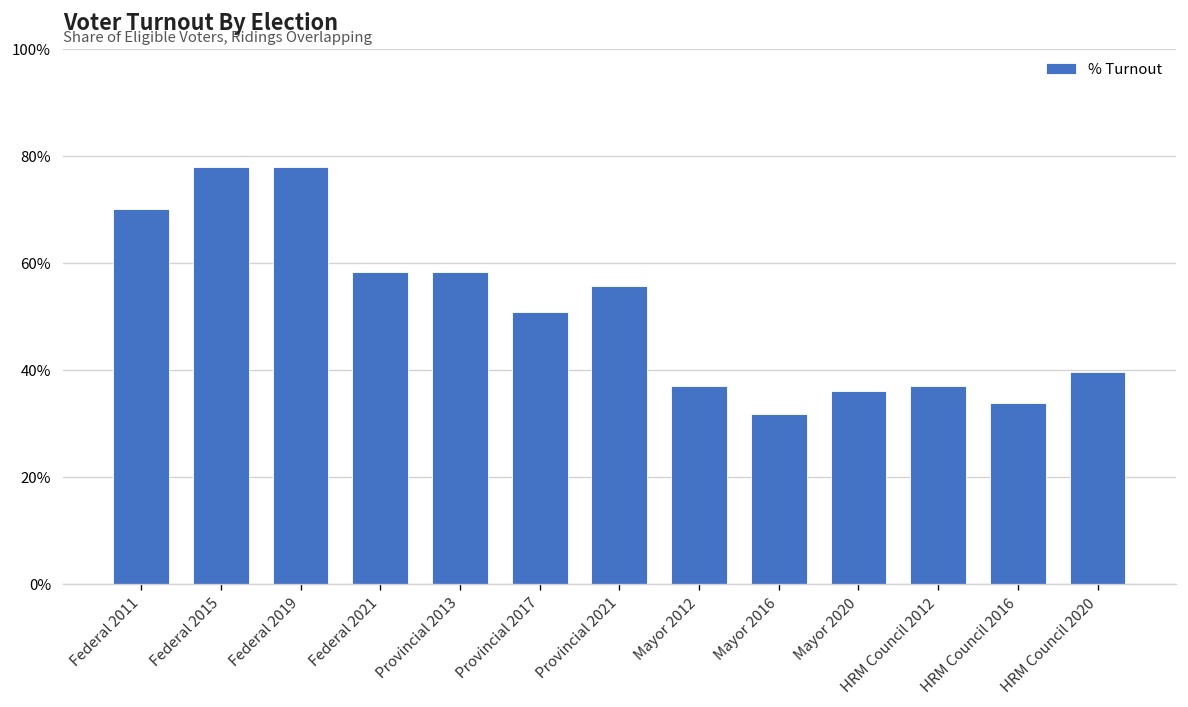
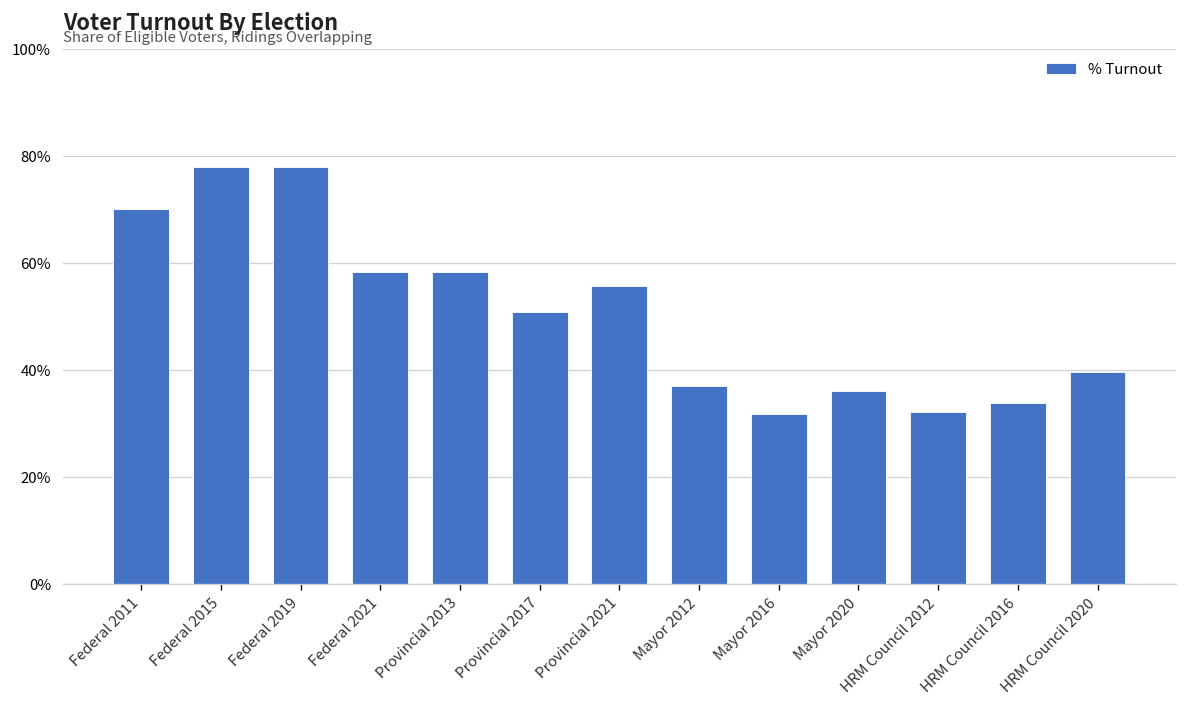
HRM Council 2012: 37% -> 32%
